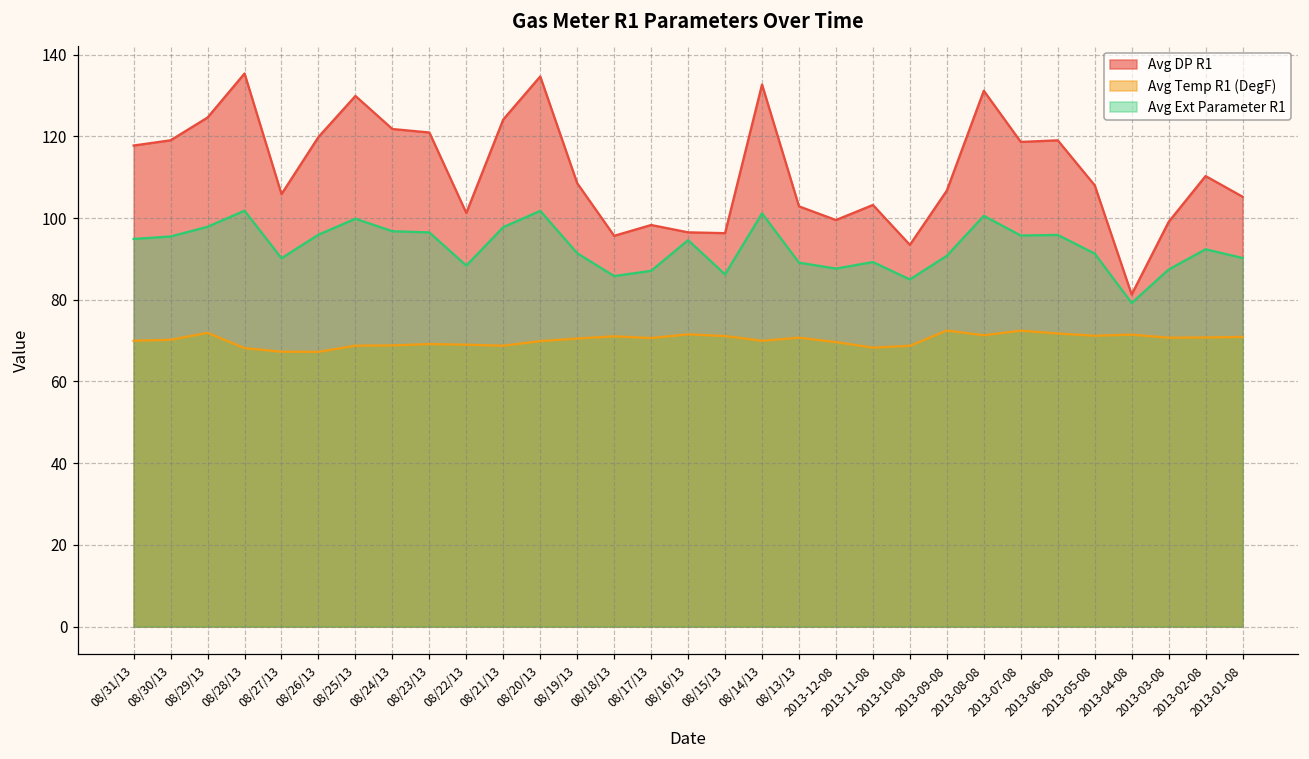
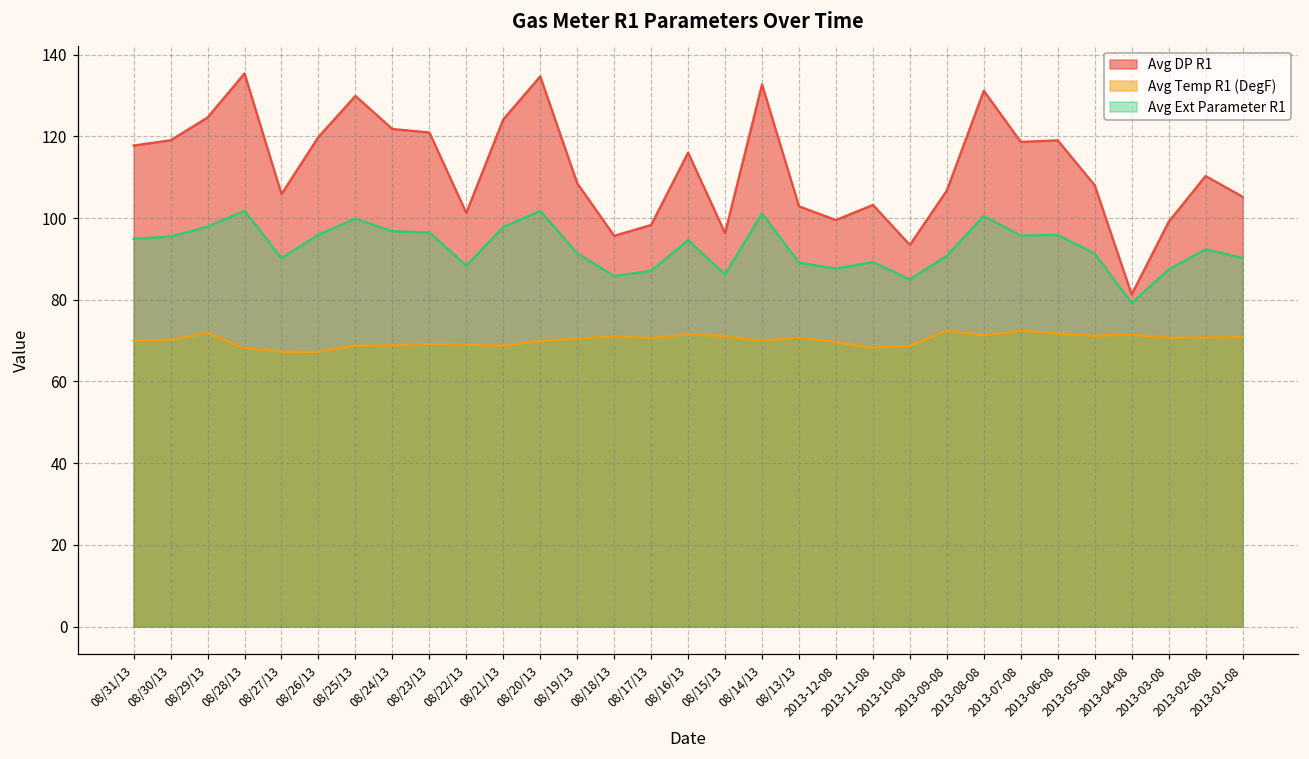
Avg DP R1, 08/16/13: 97 -> 116
